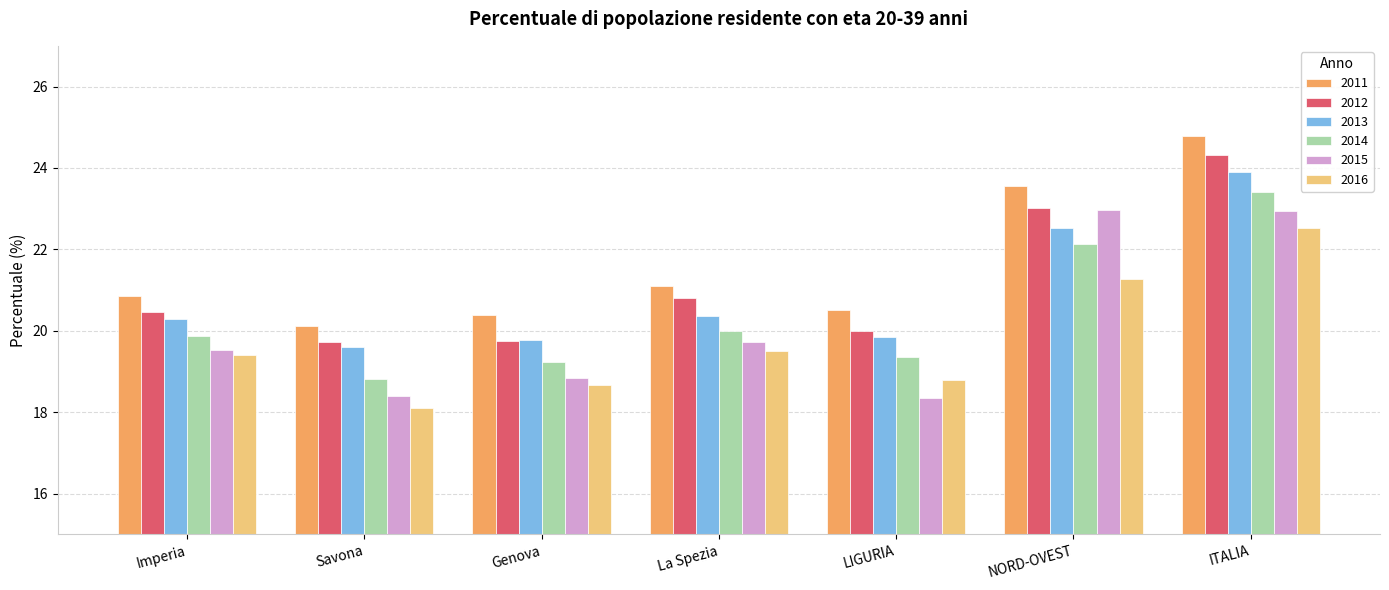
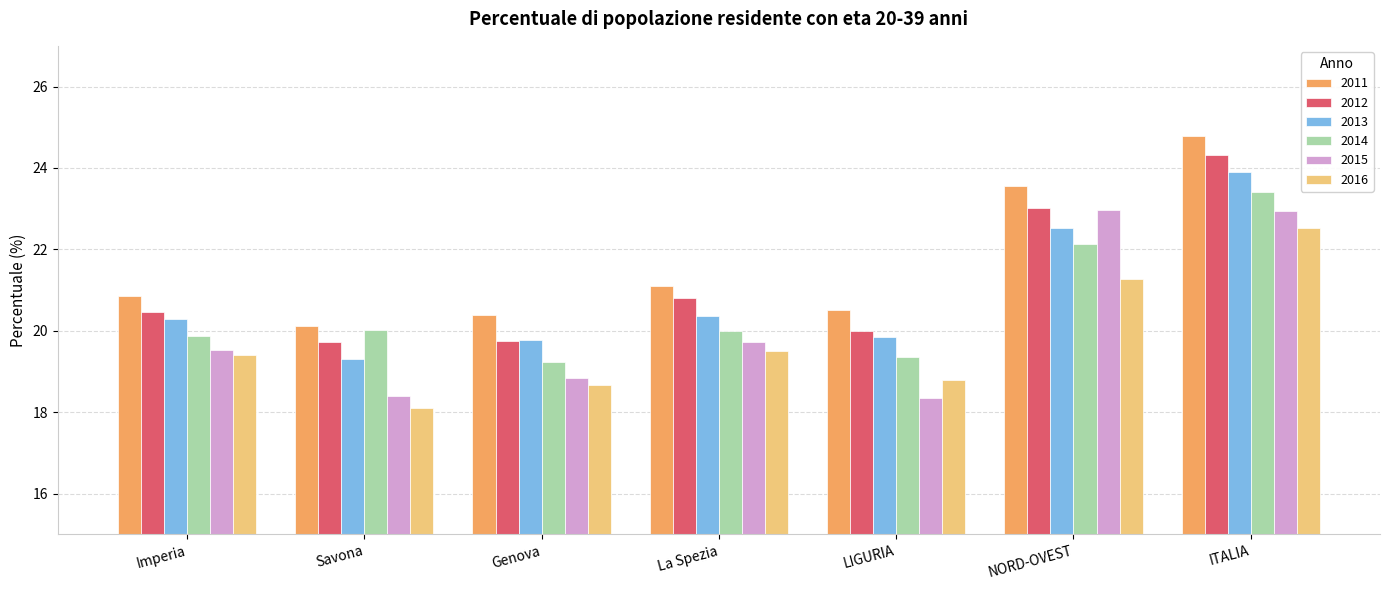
2013, Savona: 19.6 -> 19.3
2014, Savona: 18.8 -> 20.0
